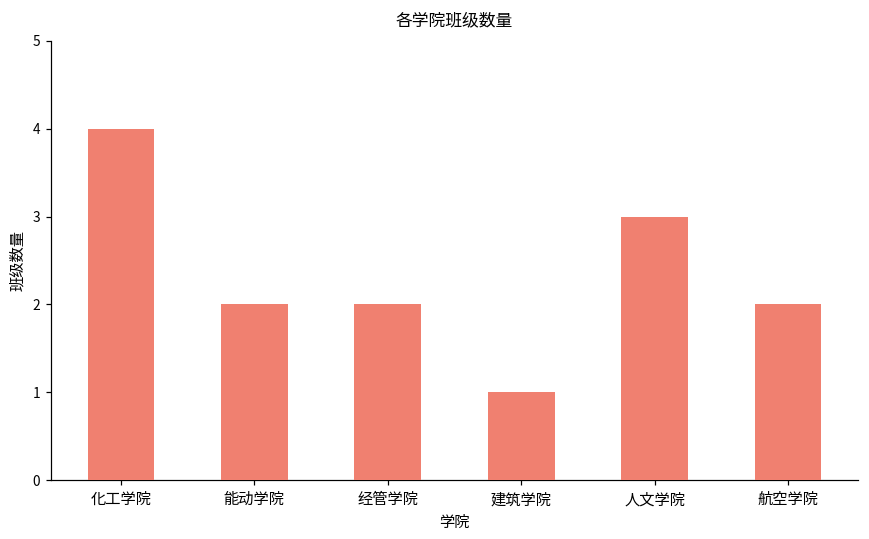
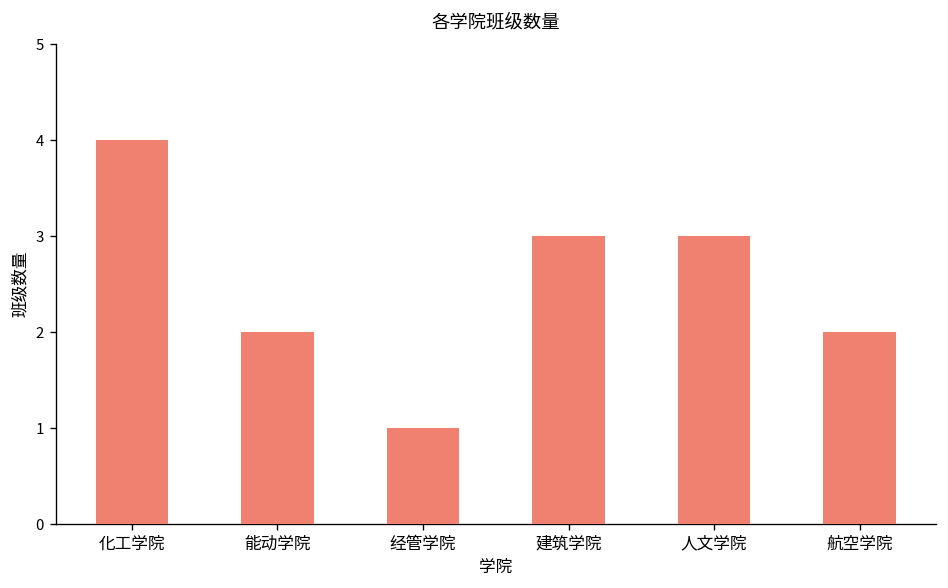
经管学院: 2 -> 1
建筑学院: 1 -> 3
